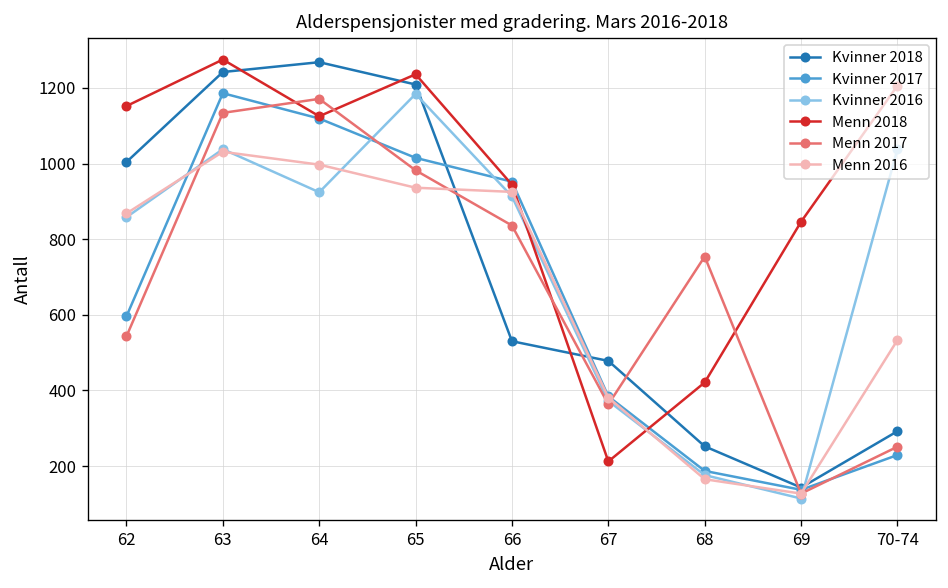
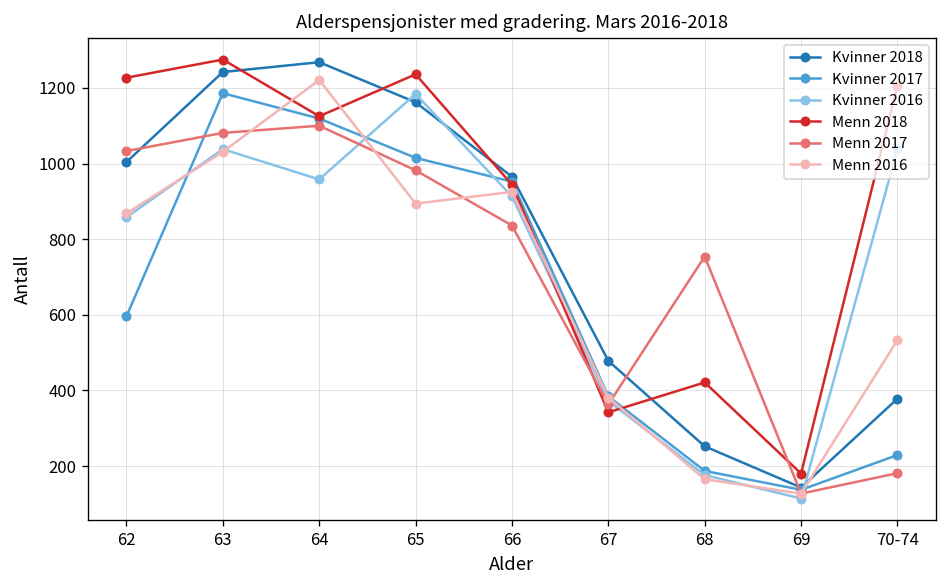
Menn 2018, 62: 1150 -> 1230
Menn 2017, 62: 540 -> 1030
Menn 2017, 63: 1130 -> 1080
Kvinner 2016, 64: 920 -> 960
Menn 2017, 64: 1170 -> 1100
Menn 2016, 64: 1000 -> 1220
Kvinner 2018, 65: 1210 -> 1160
Menn 2016, 65: 940 -> 890
Kvinner 2018, 66: 530 -> 970
Menn 2018, 67: 210 -> 340
Menn 2018, 69: 850 -> 180
Kvinner 2018, 70-74: 290 -> 380
Menn 2017, 70-74: 250 -> 180
